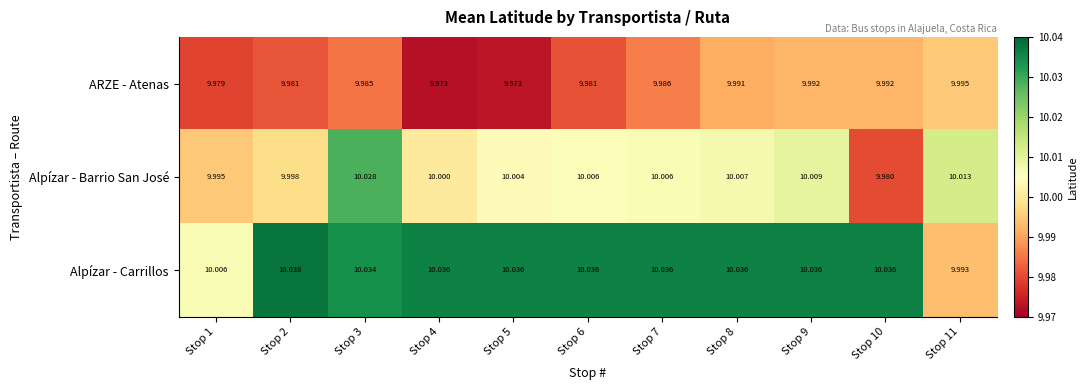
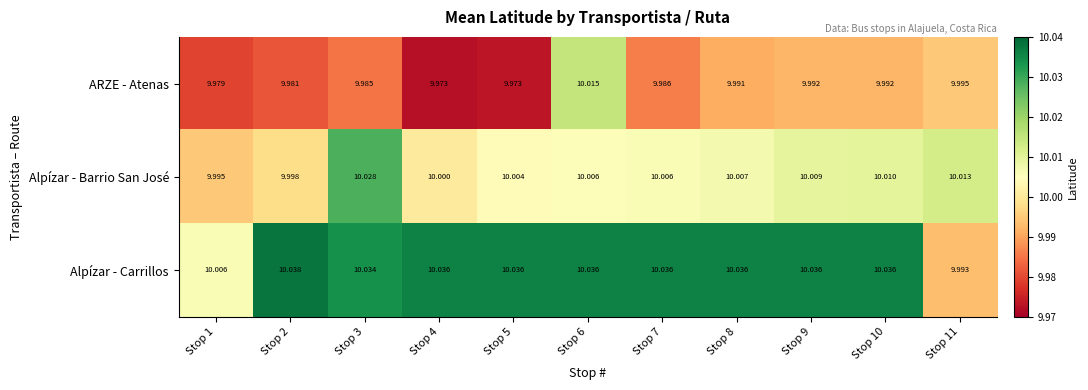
ARZE - Atenas, Stop 6: 9.981 -> 10.015
Alpízar - Barrio San José, Stop 10: 9.980 -> 10.010
